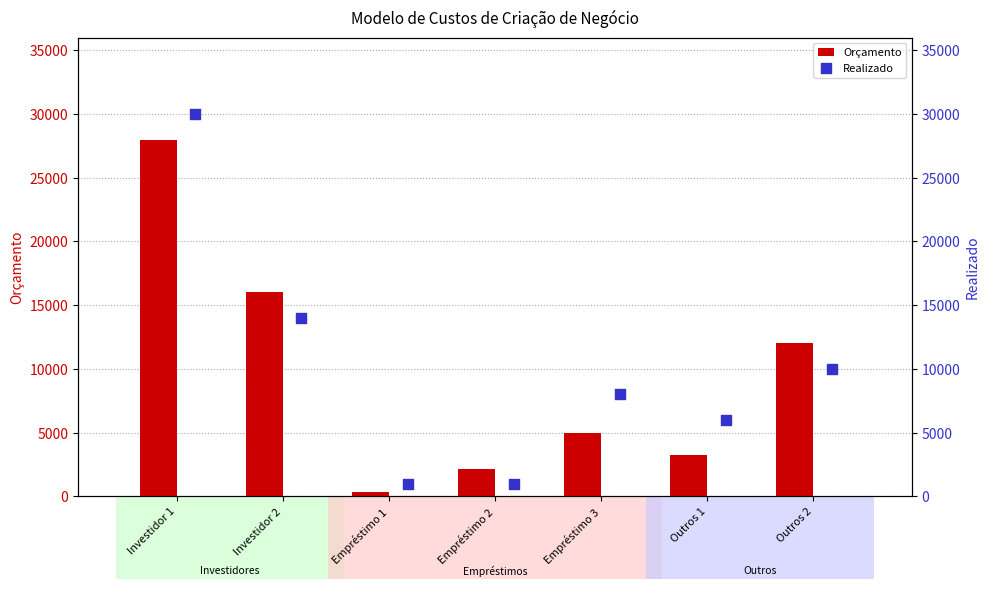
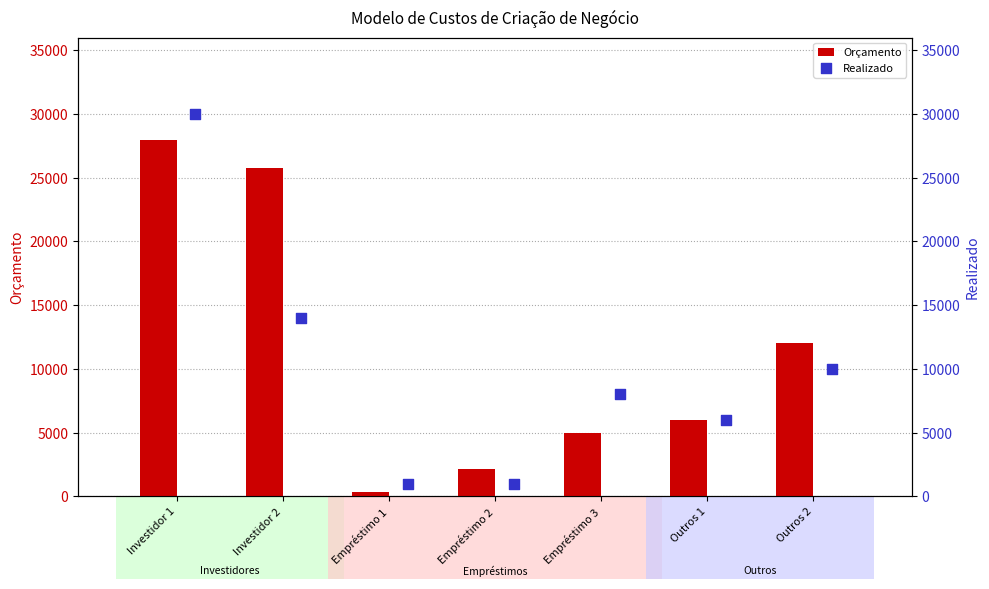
Orçamento, Investidor 2: 16000 -> 25800
Orçamento, Outros 1: 3300 -> 6000
